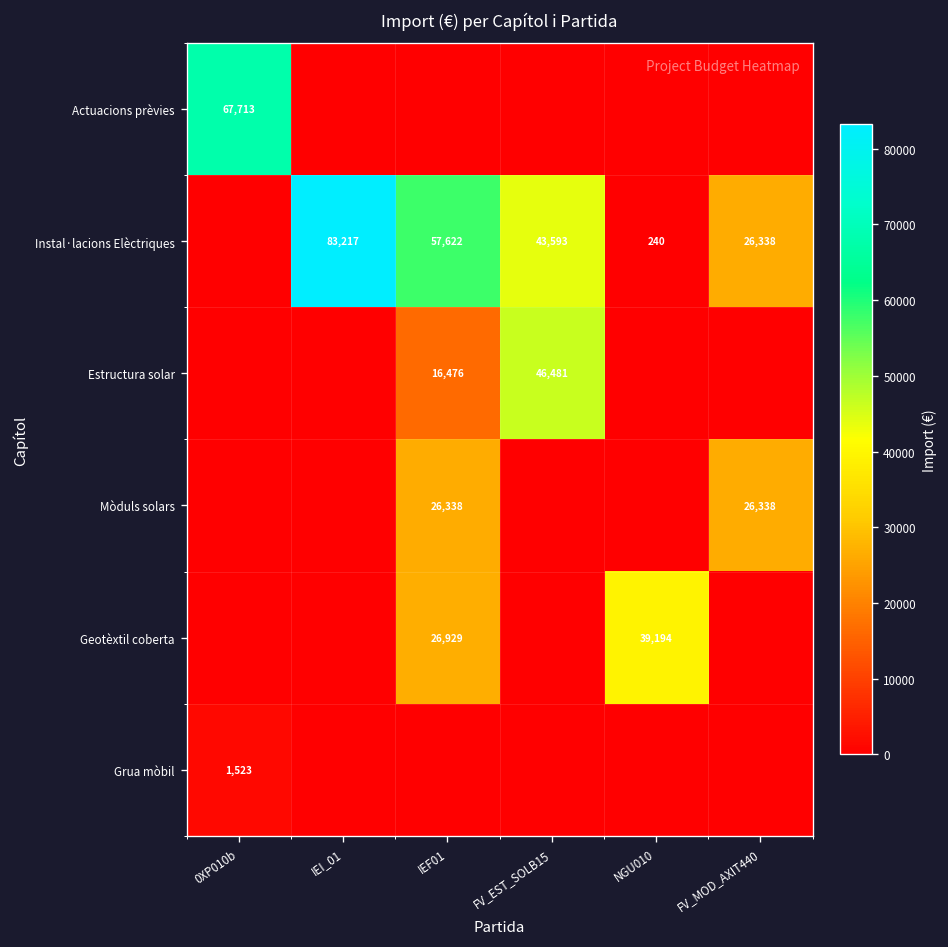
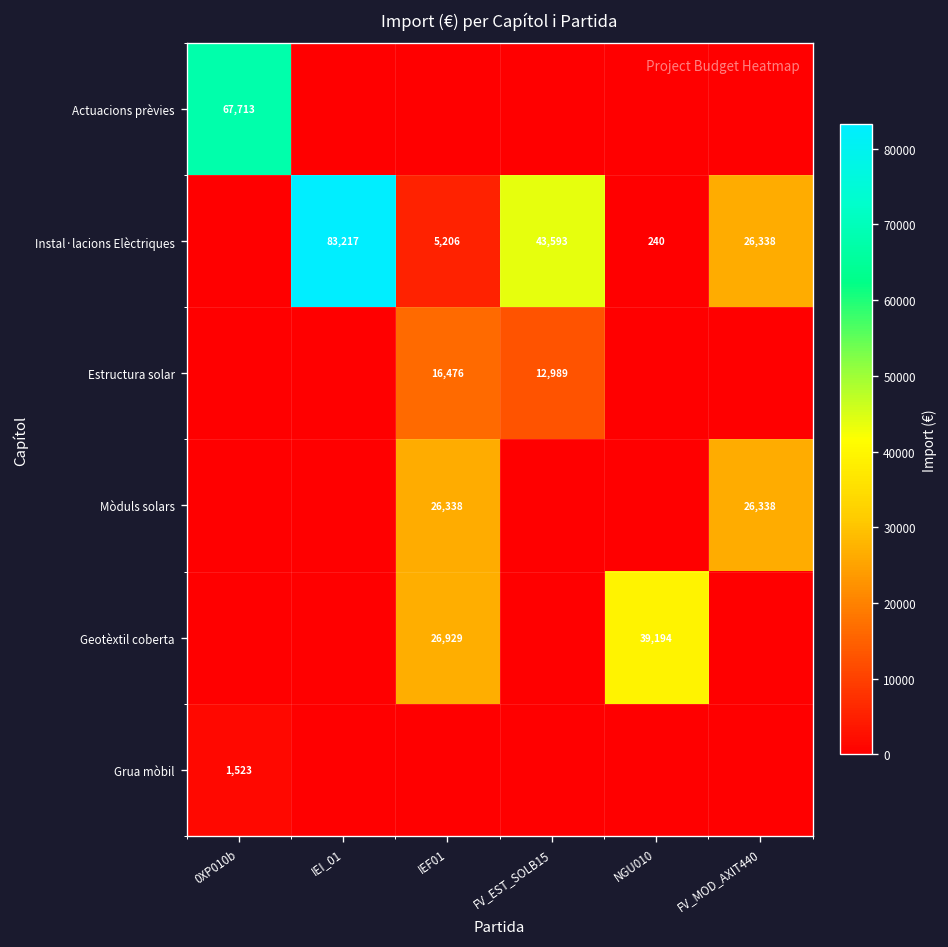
Instal·lacions Elèctriques, IEF01: 57,622 -> 5,206
Estructura solar, FV_EST_SOLB15: 46,481 -> 12,989
